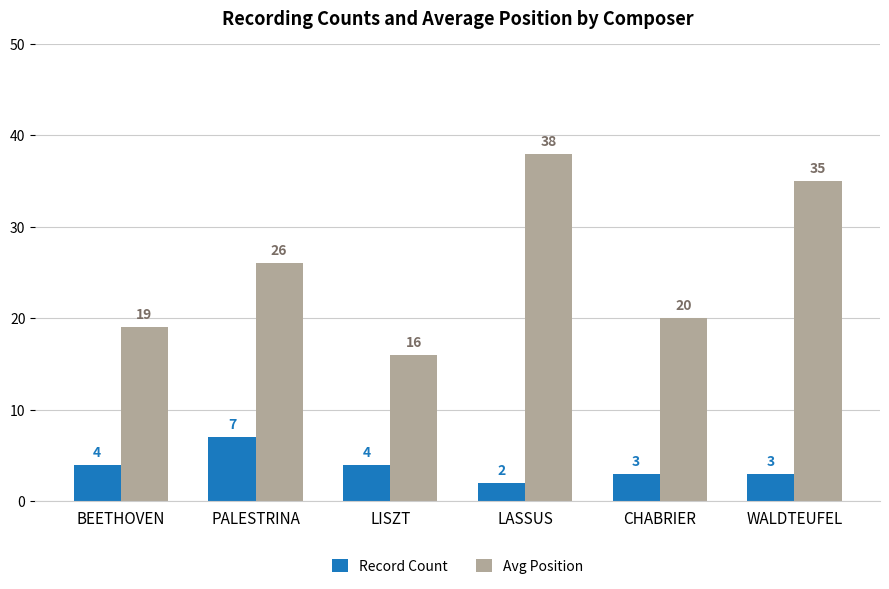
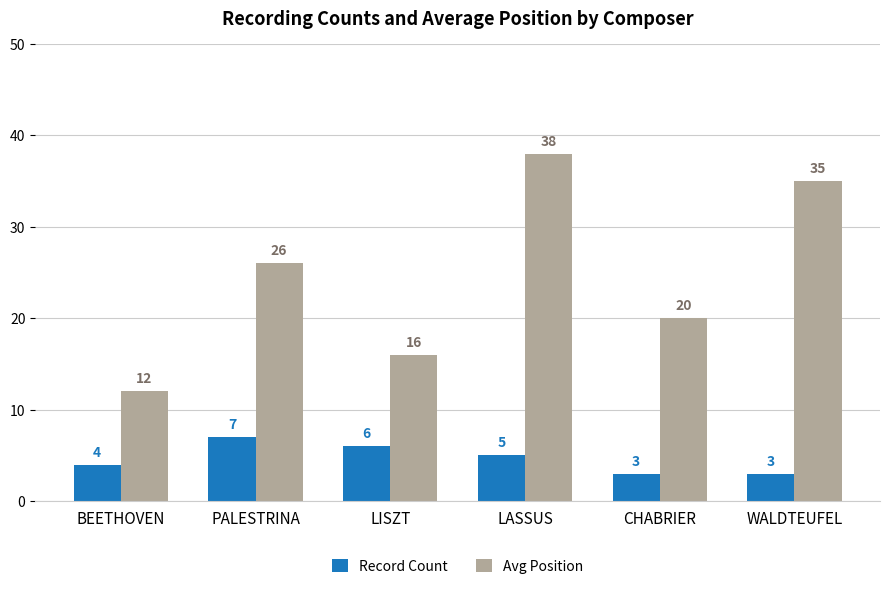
Avg Position, BEETHOVEN: 19 -> 12
Record Count, LISZT: 4 -> 6
Record Count, LASSUS: 2 -> 5
